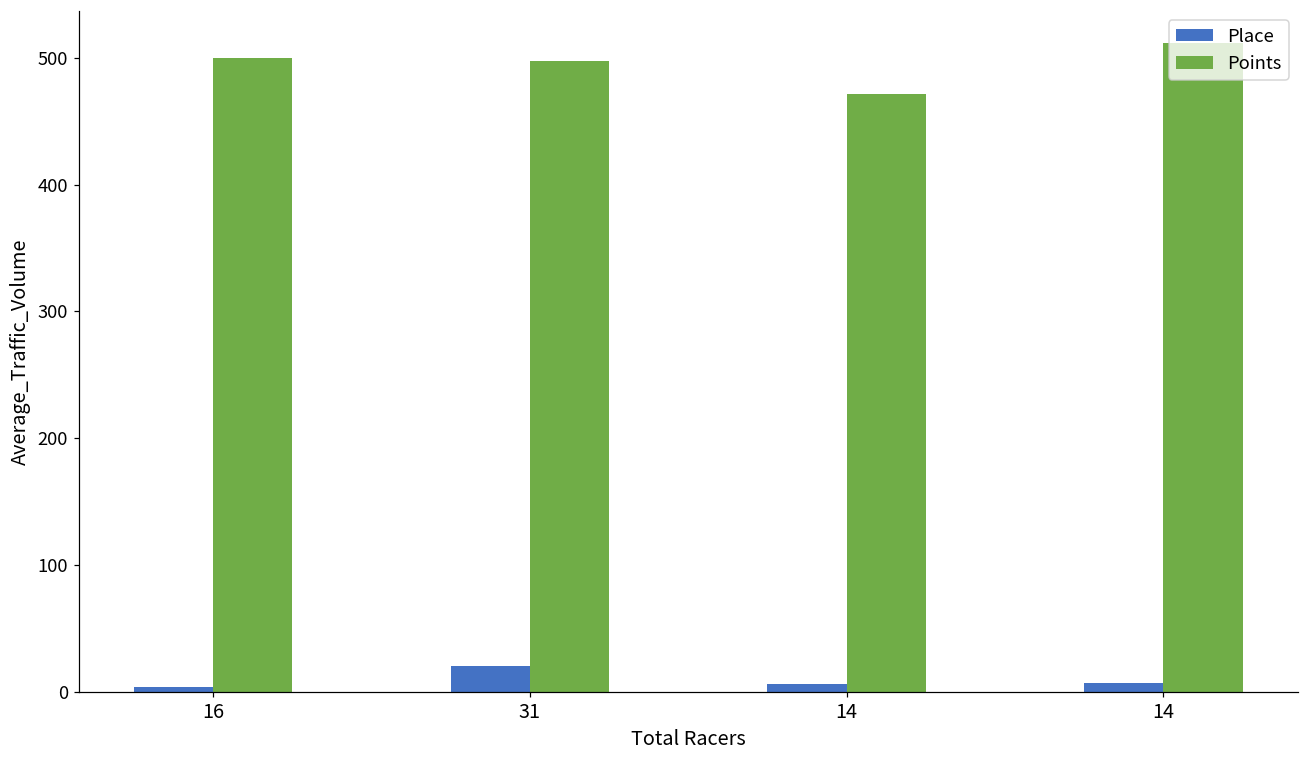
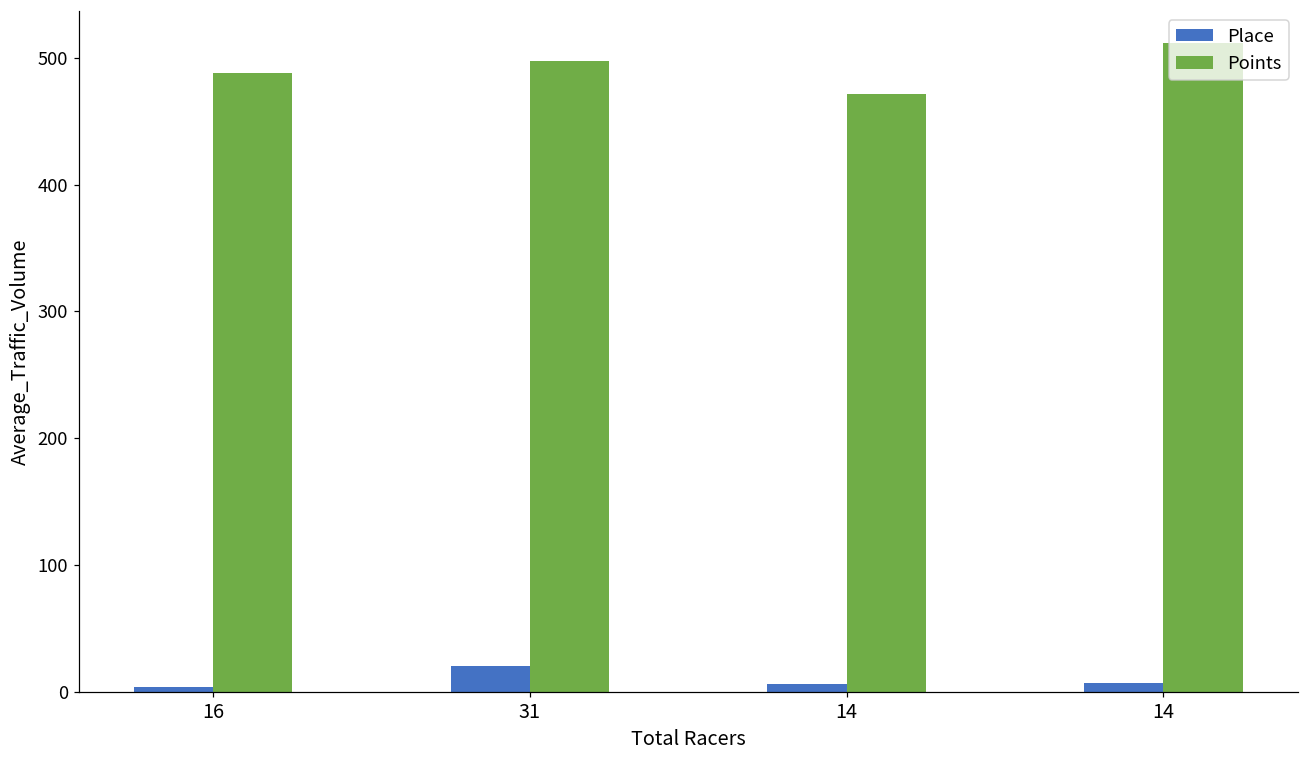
Points, 16: 500 -> 488
